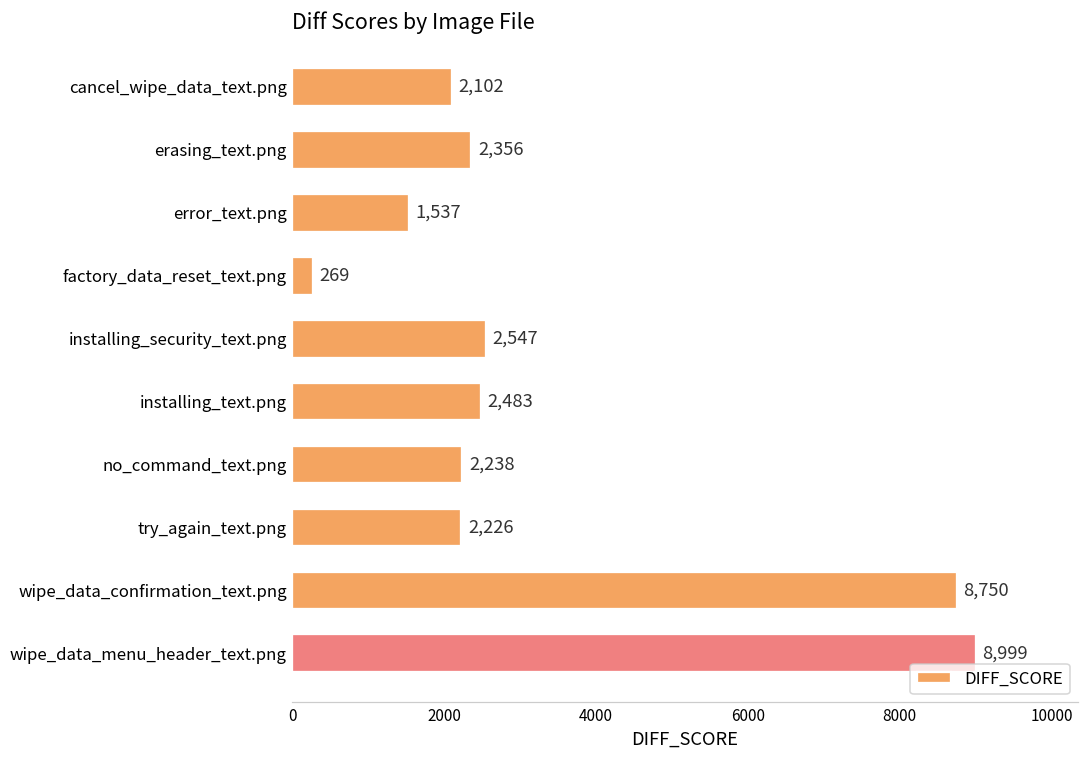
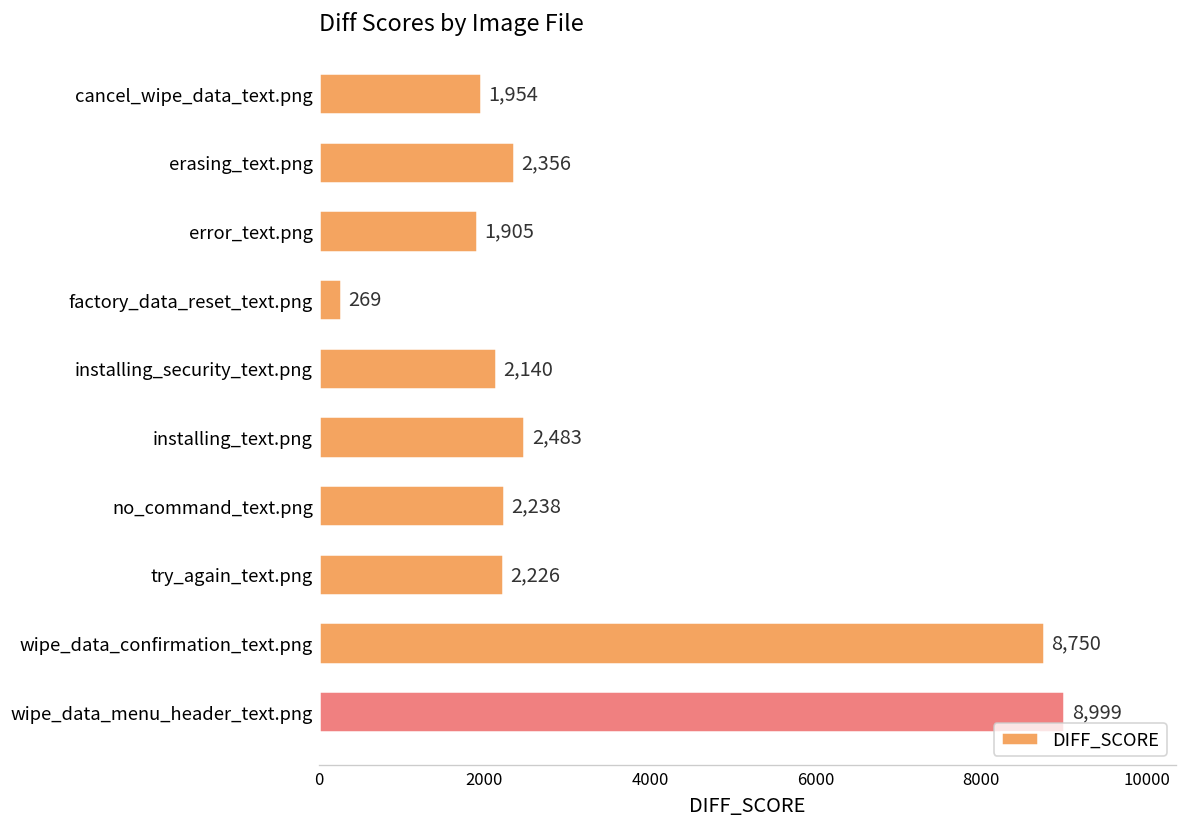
cancel_wipe_data_text.png: 2,102 -> 1,954
error_text.png: 1,537 -> 1,905
installing_security_text.png: 2,547 -> 2,140
